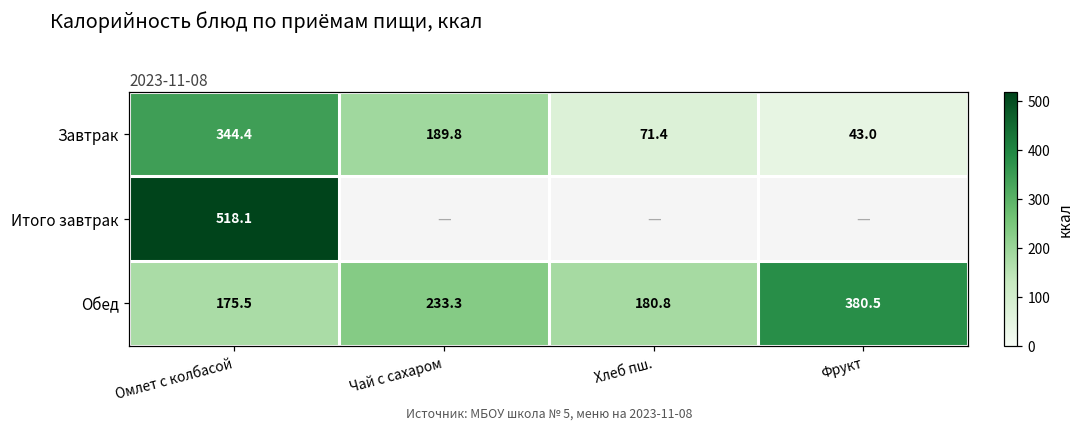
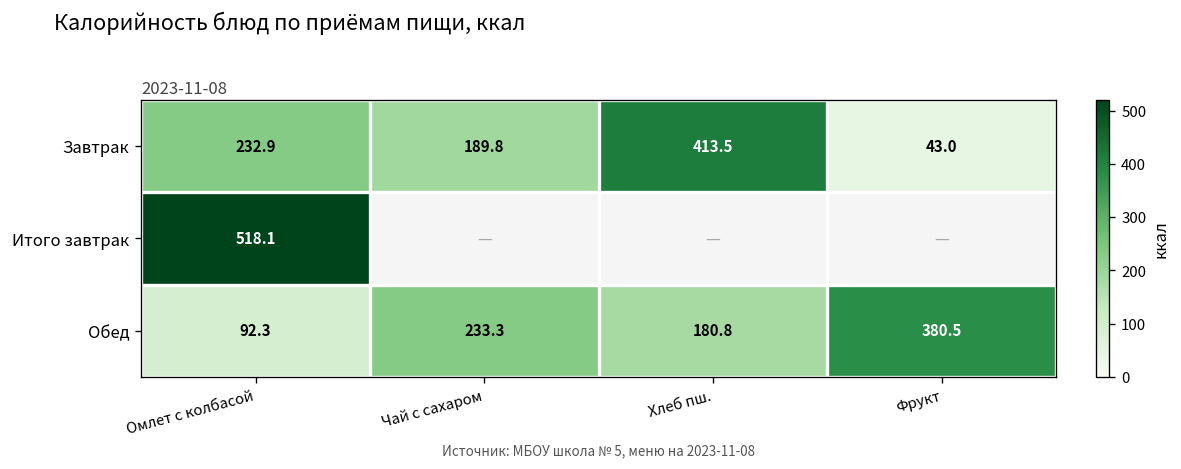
Завтрак, Омлет с колбасой: 344.4 -> 232.9
Завтрак, Хлеб пш.: 71.4 -> 413.5
Обед, Омлет с колбасой: 175.5 -> 92.3
